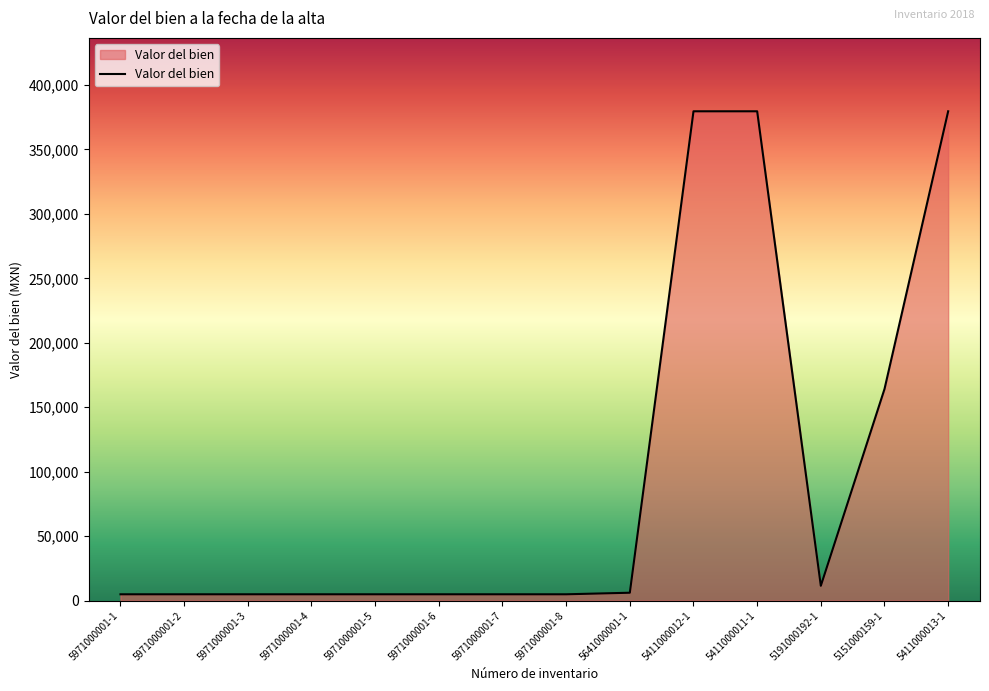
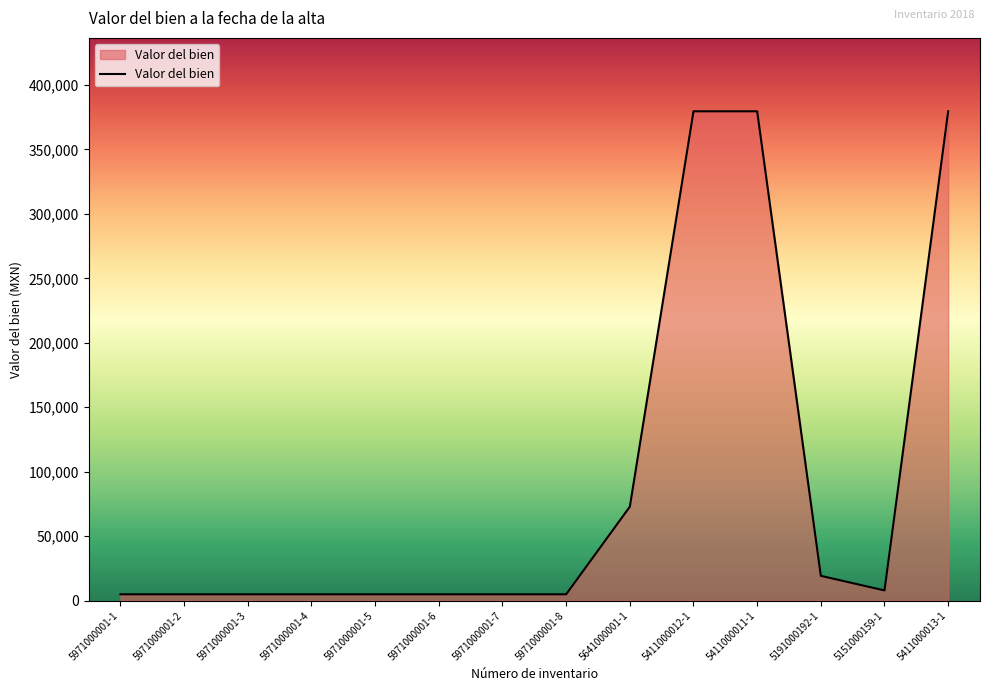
5641000001-1: 6,000 -> 73,000
5191000192-1: 11,000 -> 19,000
5151000159-1: 164,000 -> 8,000
